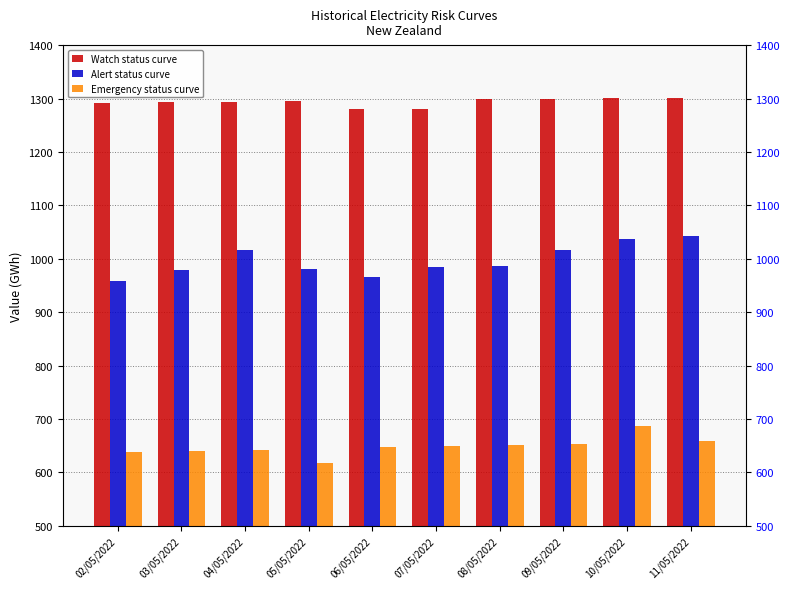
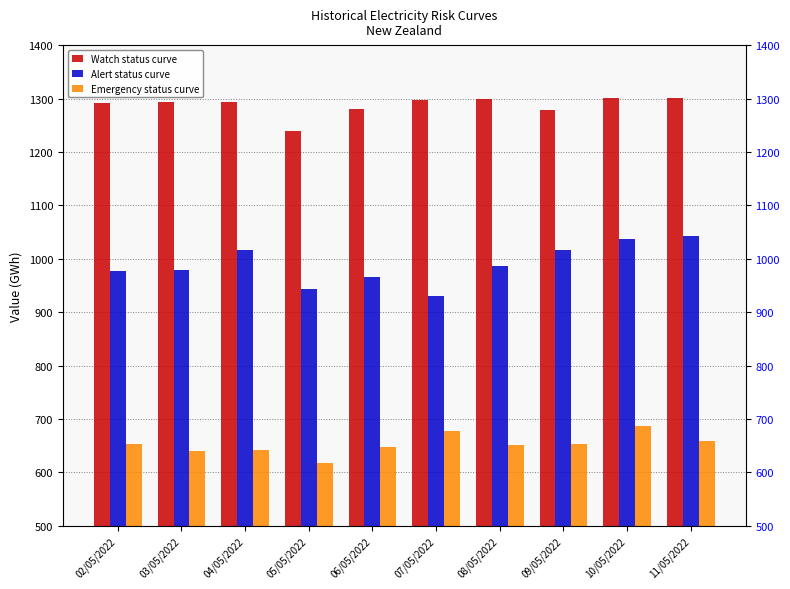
Alert status curve, 02/05/2022: 960 -> 980
Emergency status curve, 02/05/2022: 640 -> 650
Watch status curve, 05/05/2022: 1300 -> 1240
Alert status curve, 05/05/2022: 980 -> 940
Watch status curve, 07/05/2022: 1280 -> 1300
Alert status curve, 07/05/2022: 980 -> 930
Emergency status curve, 07/05/2022: 650 -> 680
Watch status curve, 09/05/2022: 1300 -> 1280
